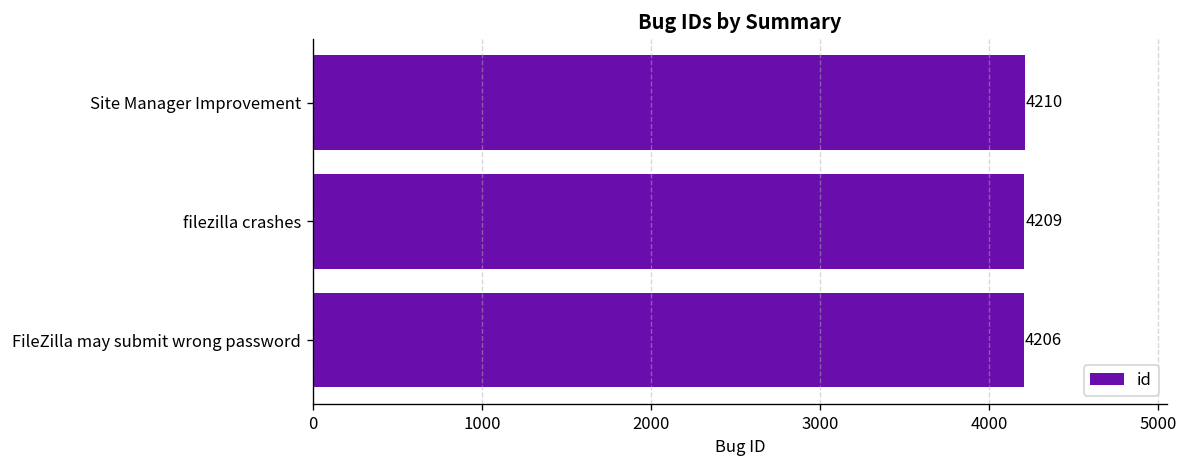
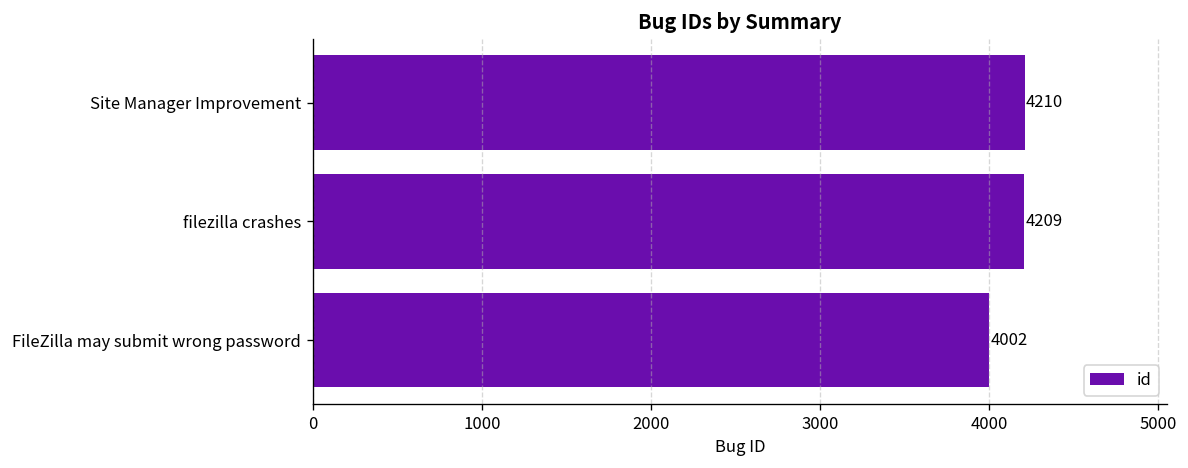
FileZilla may submit wrong password: 4206 -> 4002
